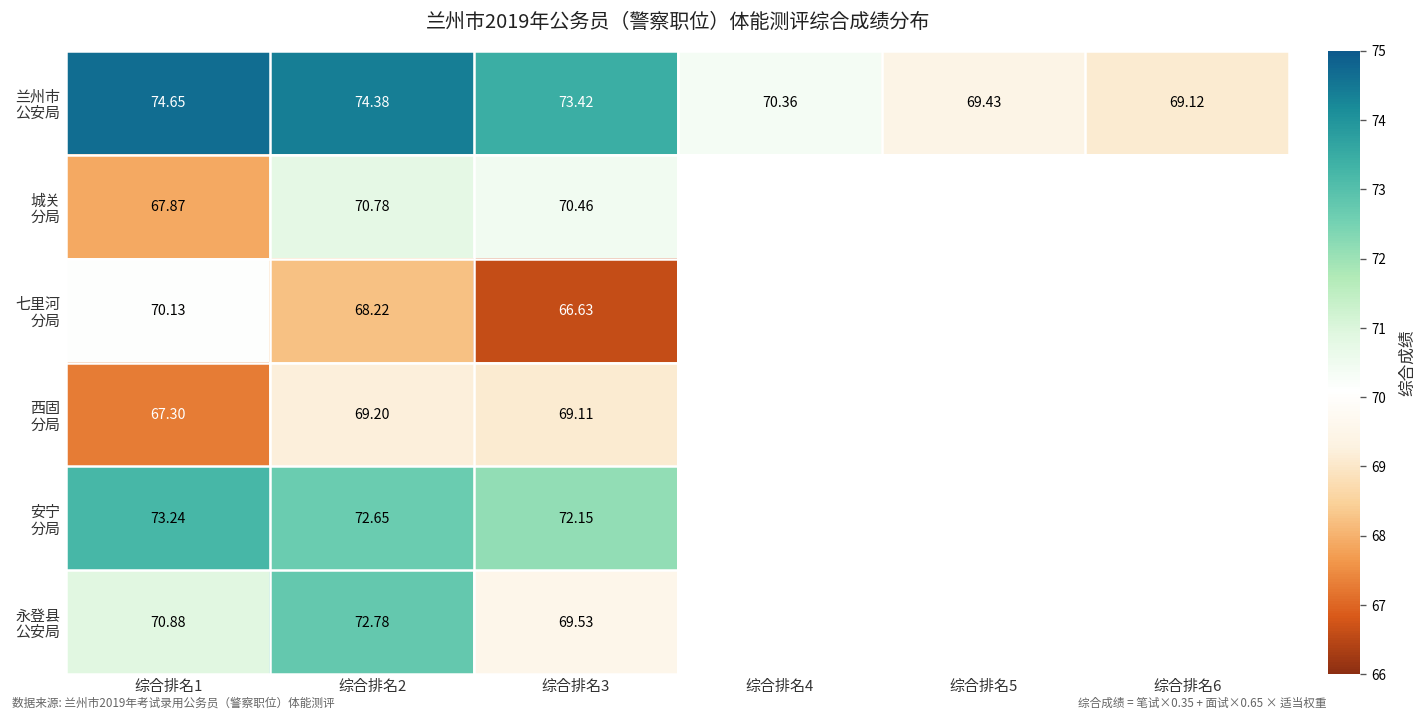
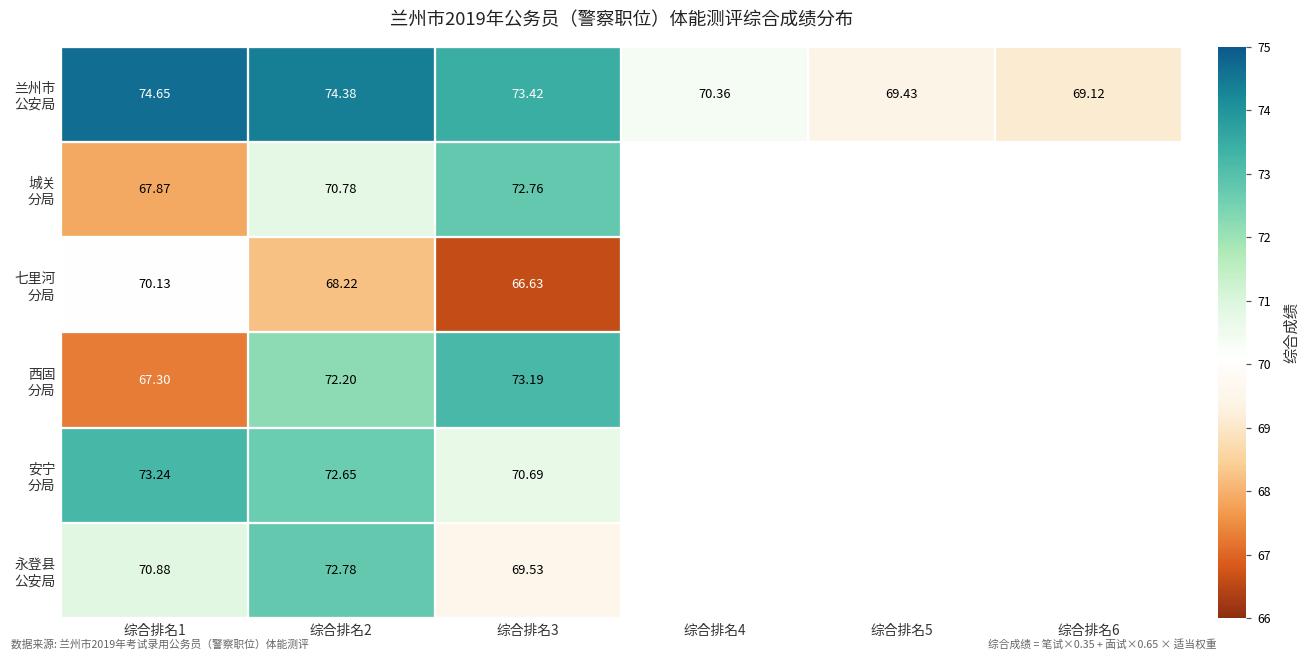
城关 分局, 综合排名3: 70.46 -> 72.76
西固 分局, 综合排名2: 69.20 -> 72.20
西固 分局, 综合排名3: 69.11 -> 73.19
安宁 分局, 综合排名3: 72.15 -> 70.69
